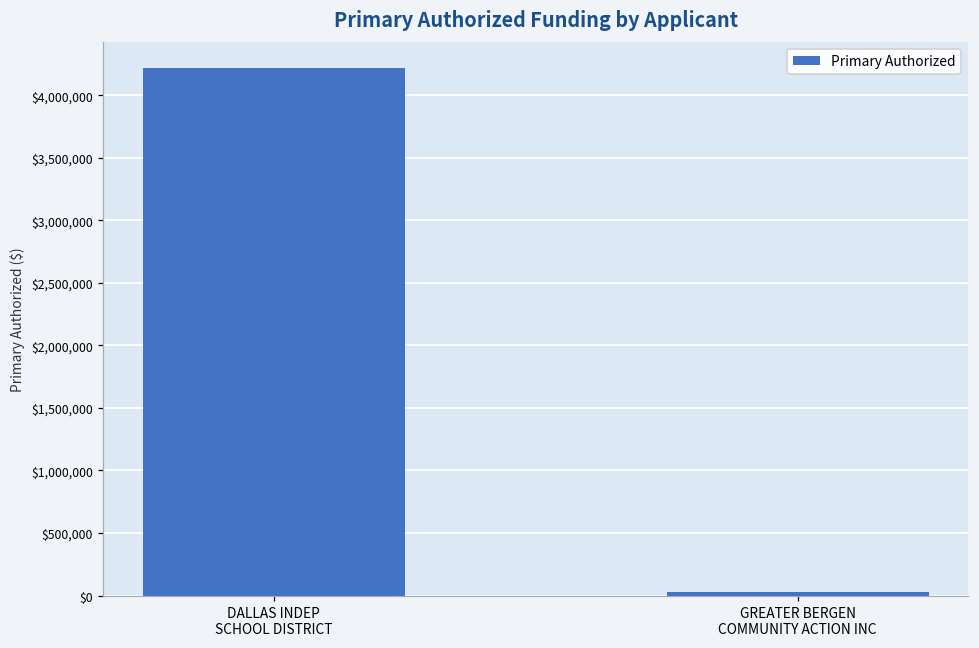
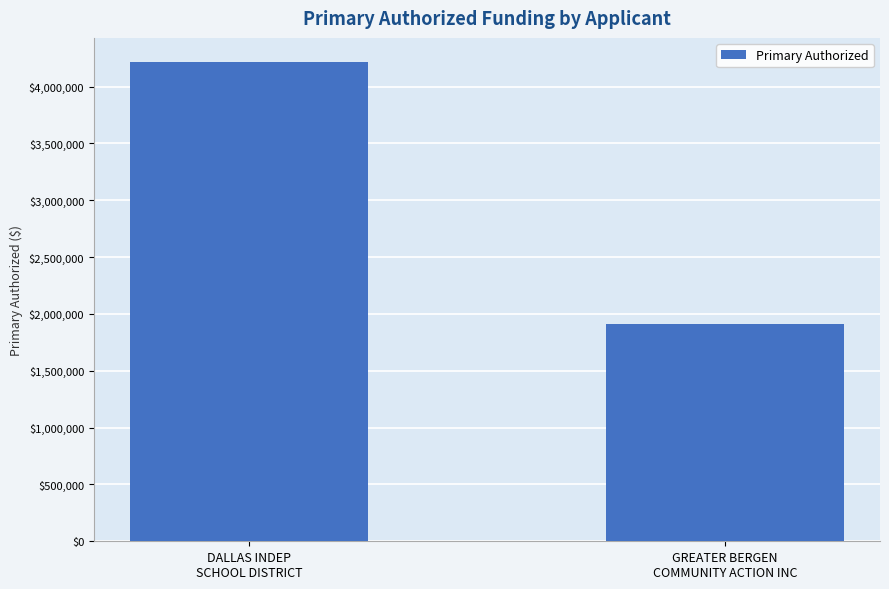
GREATER BERGEN COMMUNITY ACTION INC: $30,000 -> $1,910,000
